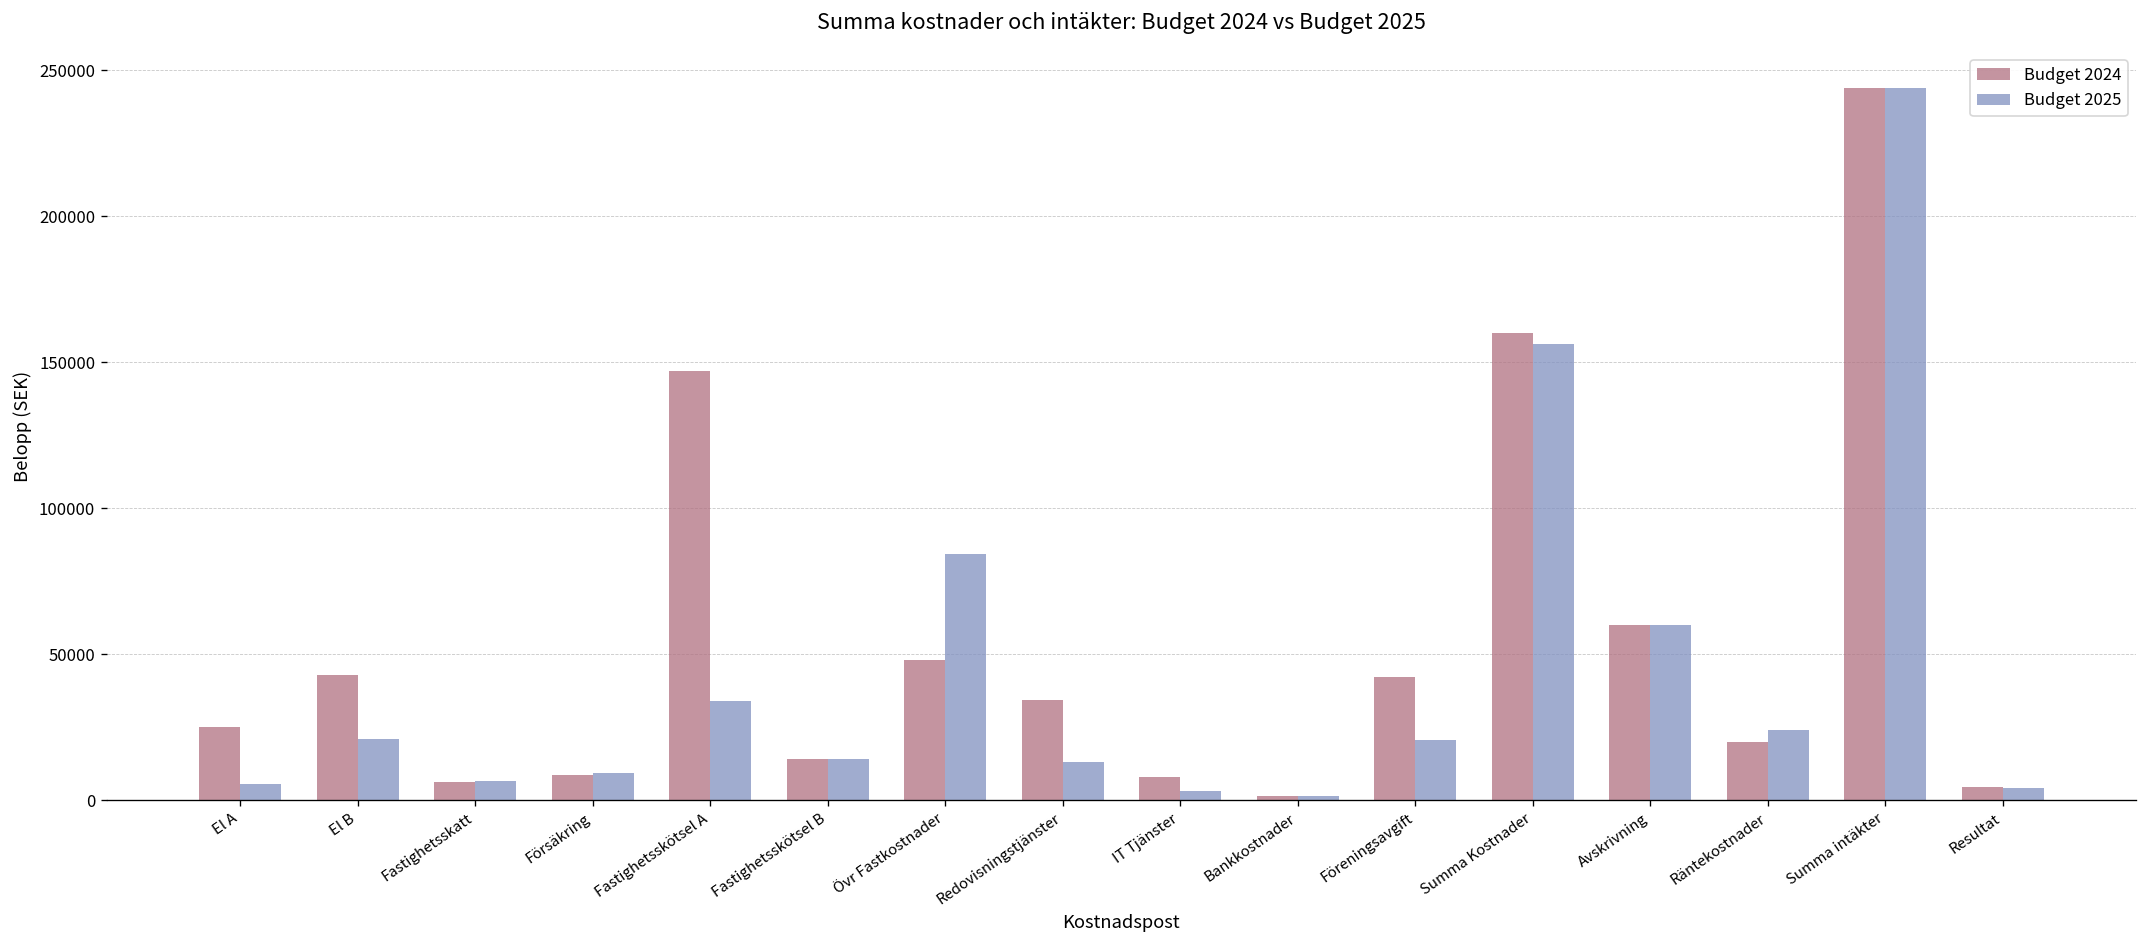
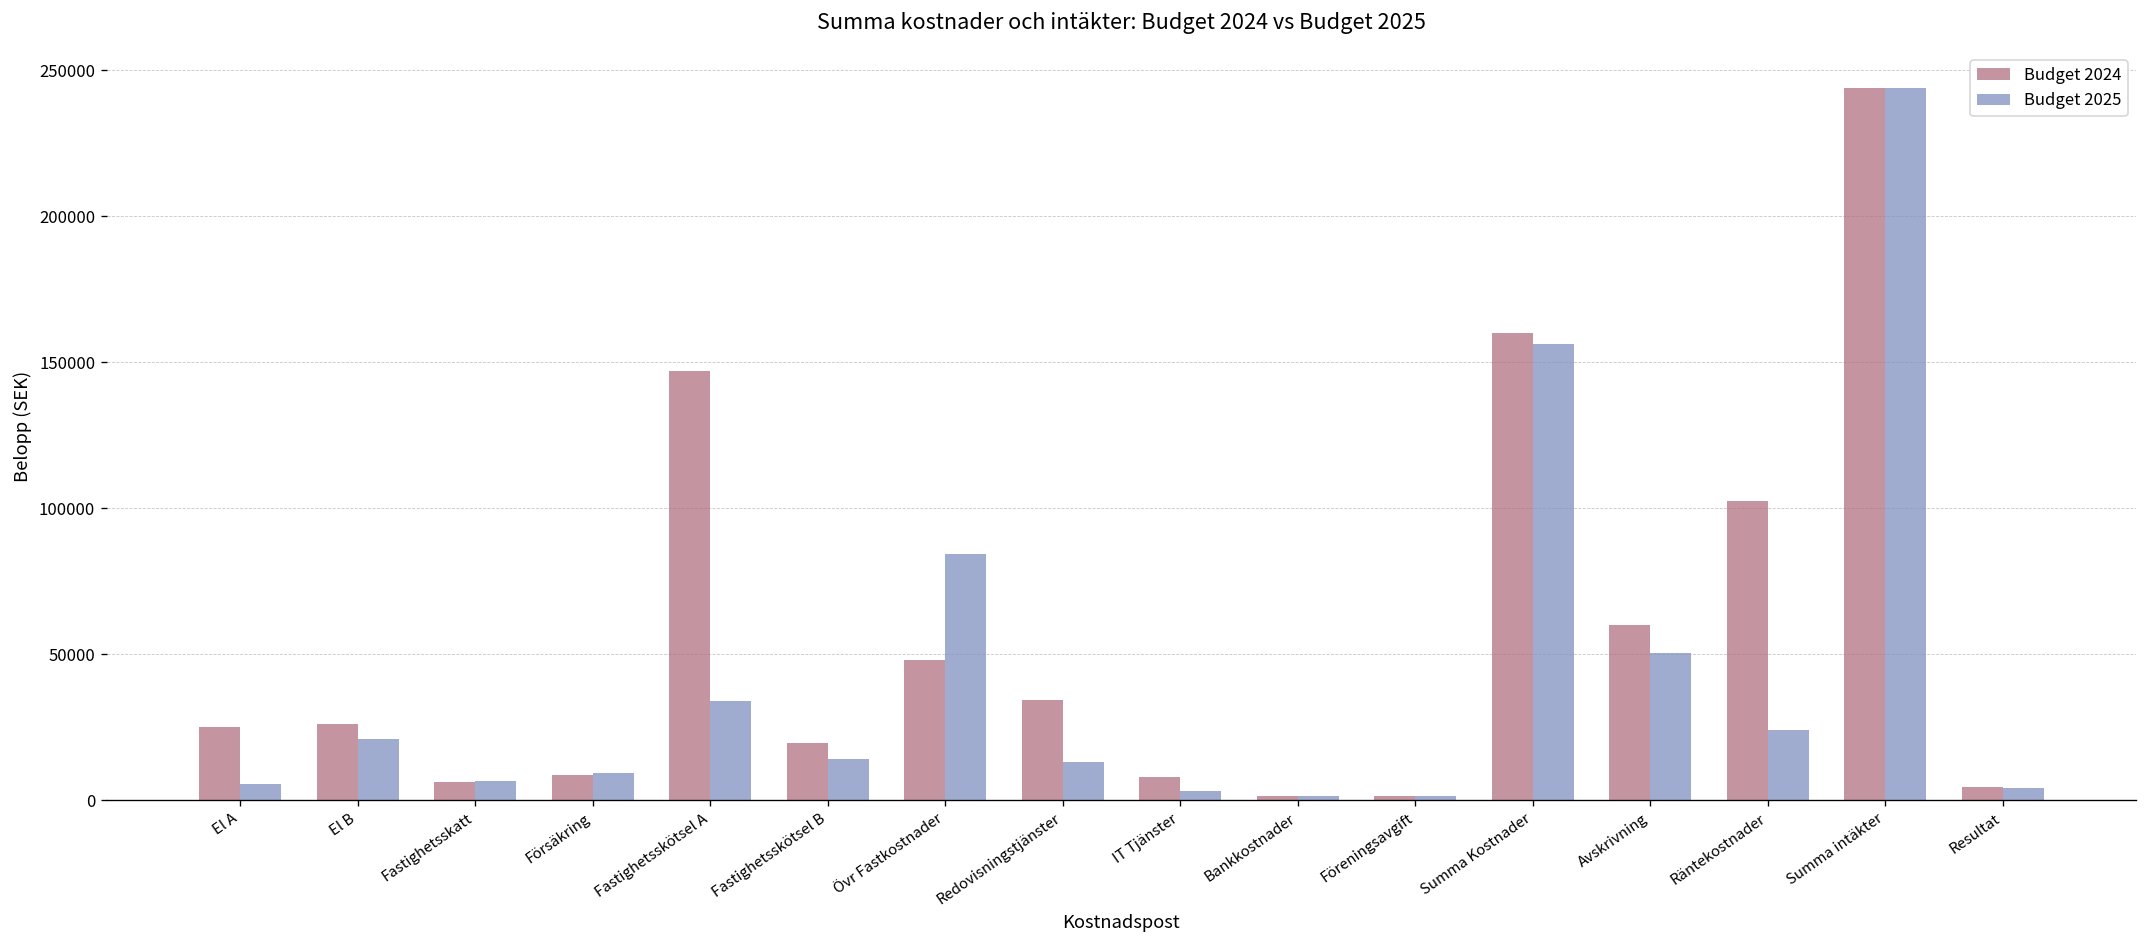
Budget 2024, El B: 43000 -> 26000
Budget 2024, Fastighetsskötsel B: 14000 -> 19000
Budget 2024, Föreningsavgift: 42000 -> 1000
Budget 2025, Föreningsavgift: 20000 -> 1000
Budget 2025, Avskrivning: 60000 -> 50000
Budget 2024, Räntekostnader: 20000 -> 102000
